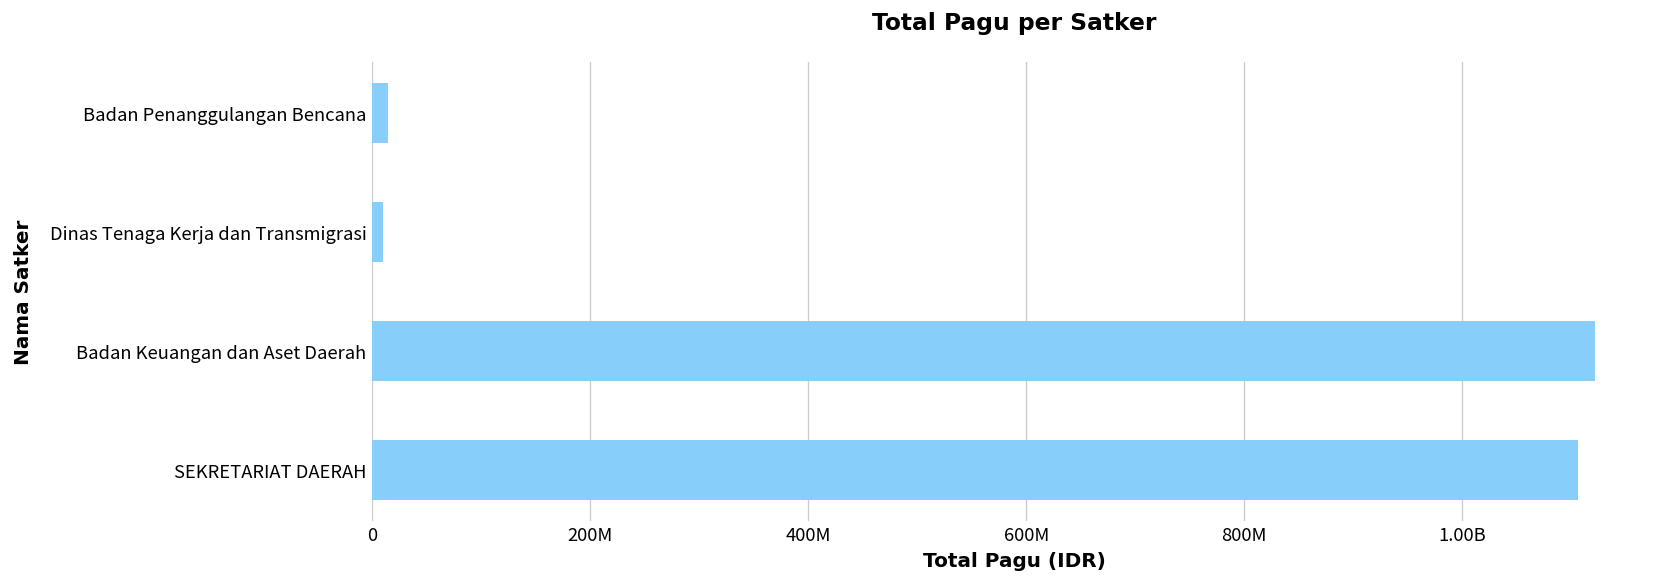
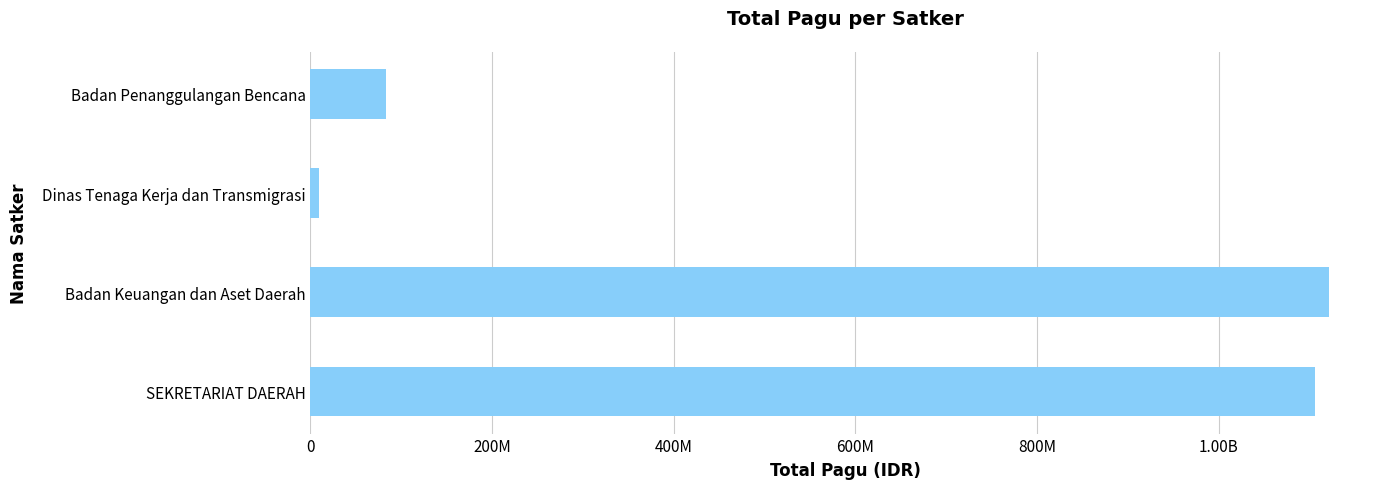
Badan Penanggulangan Bencana: 10000000 -> 80000000
